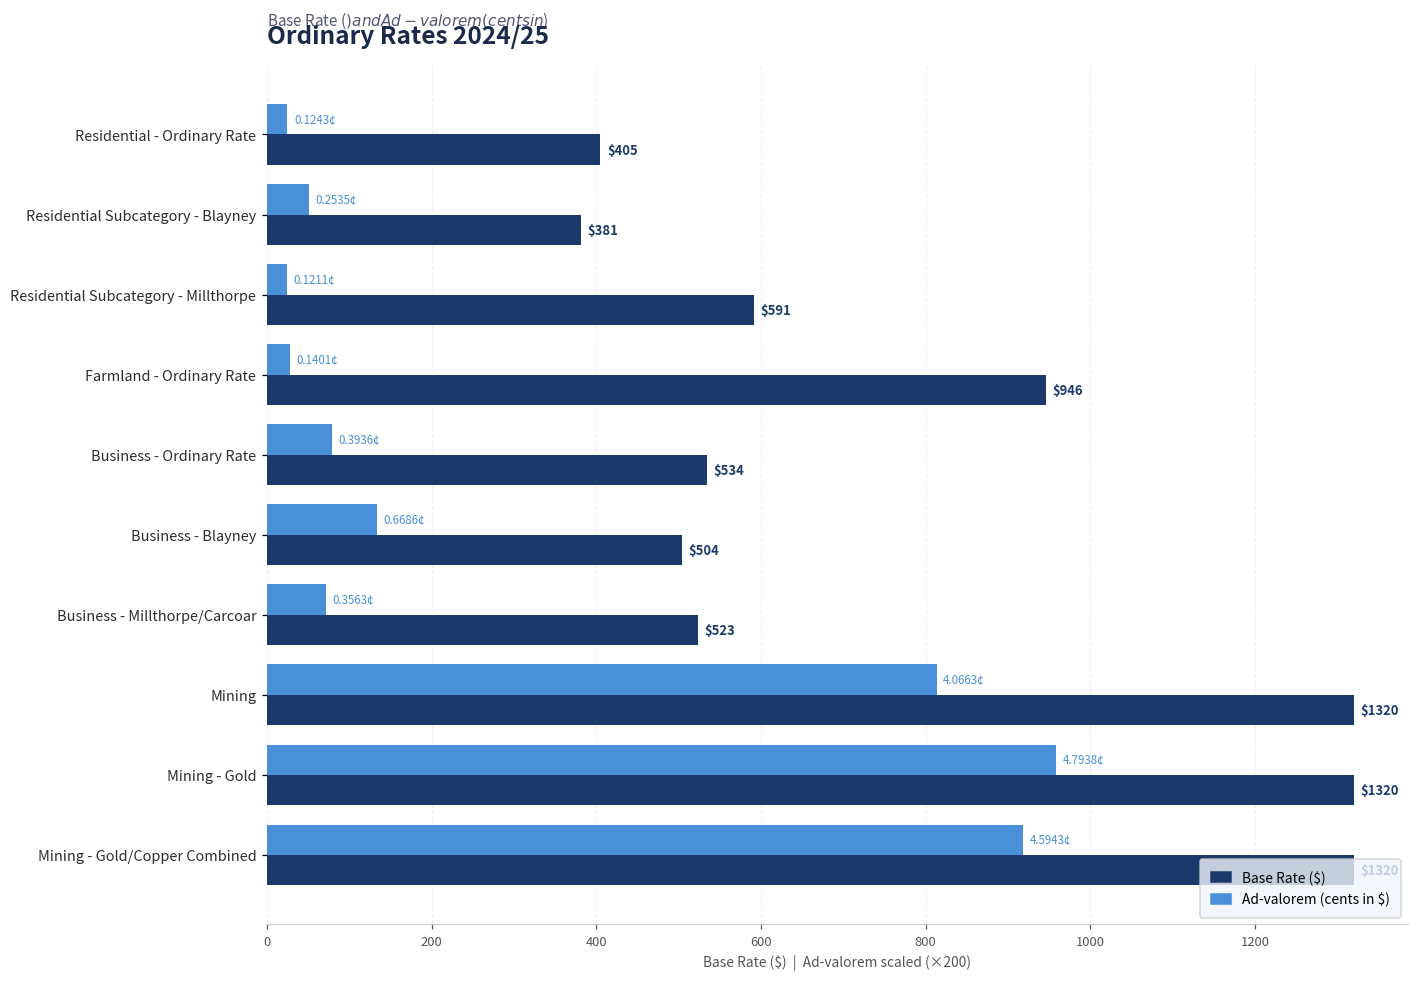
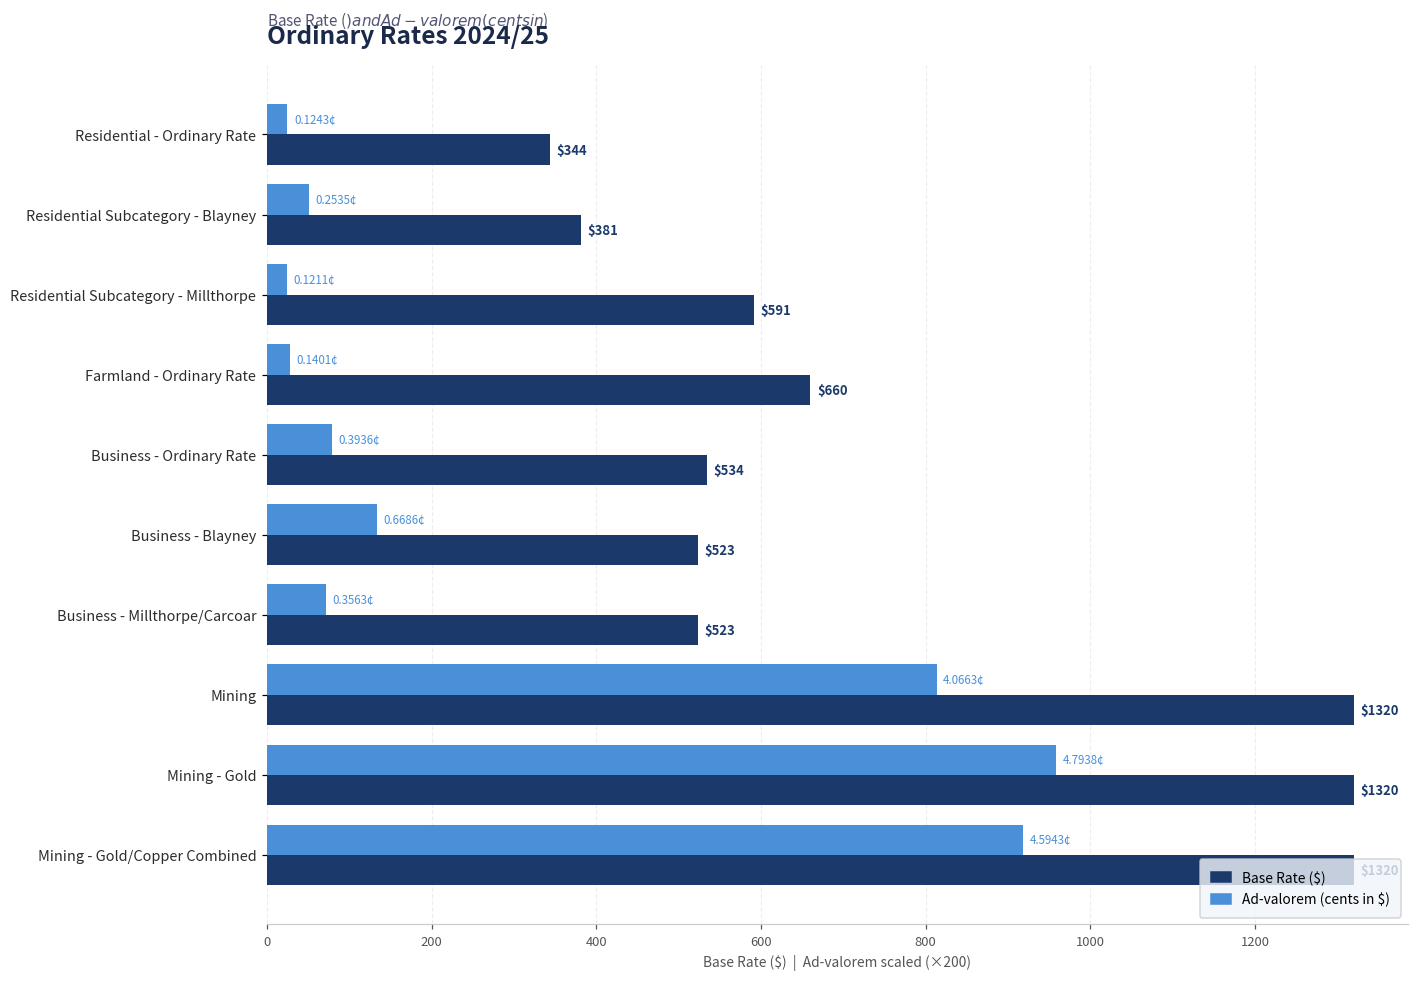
Base Rate ($), Residential - Ordinary Rate: $405 -> $344
Base Rate ($), Farmland - Ordinary Rate: $946 -> $660
Base Rate ($), Business - Blayney: $504 -> $523
